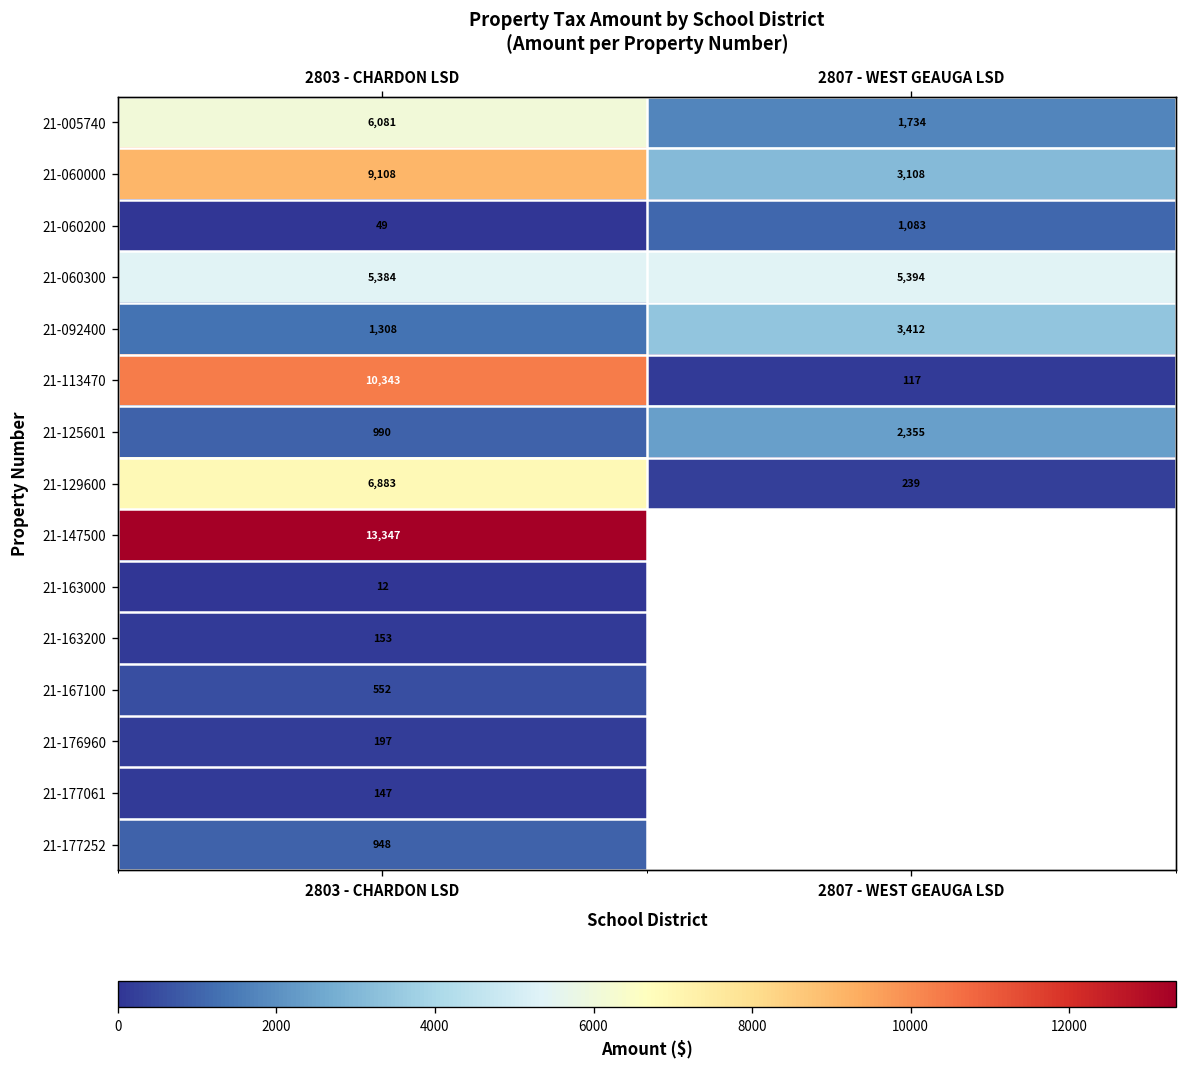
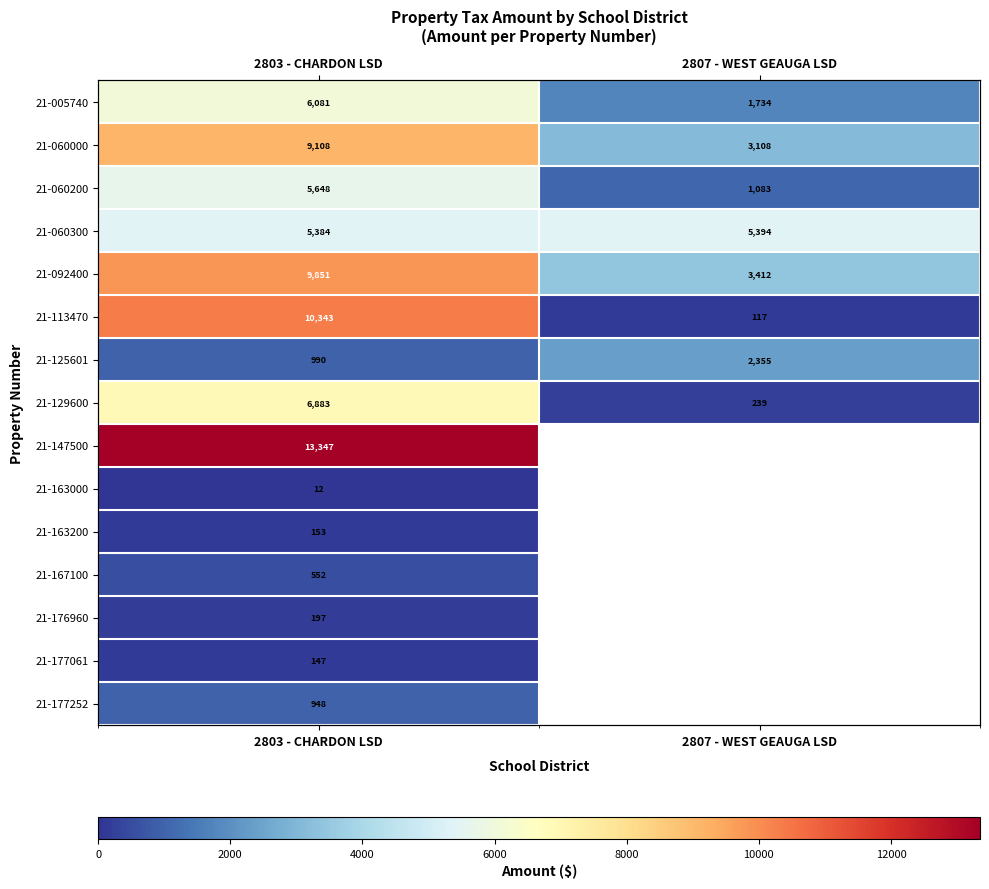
21-060200, 2803 - CHARDON LSD: 49 -> 5,648
21-092400, 2803 - CHARDON LSD: 1,308 -> 9,851
